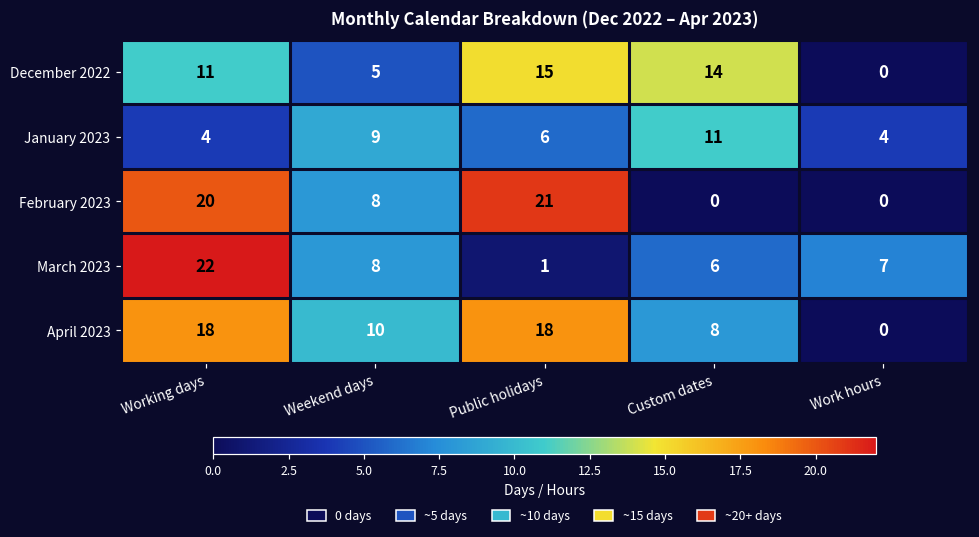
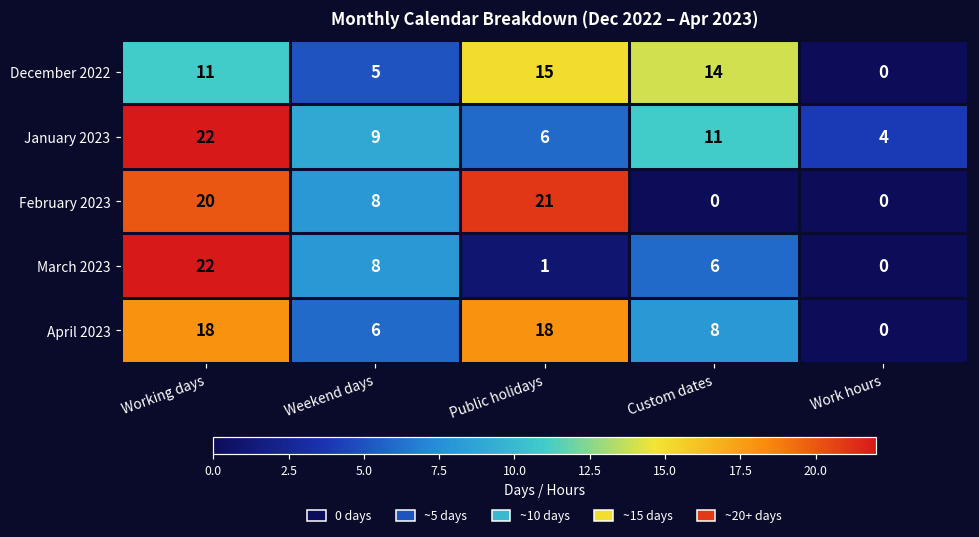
January 2023, Working days: 4 -> 22
March 2023, Work hours: 7 -> 0
April 2023, Weekend days: 10 -> 6
